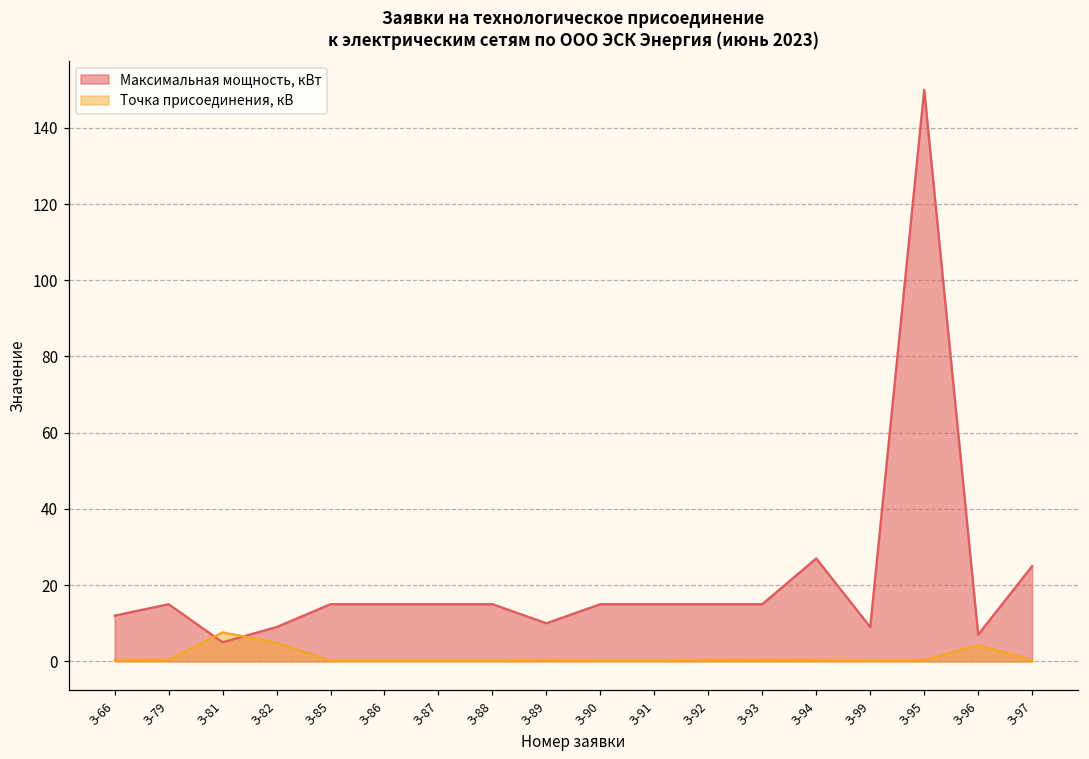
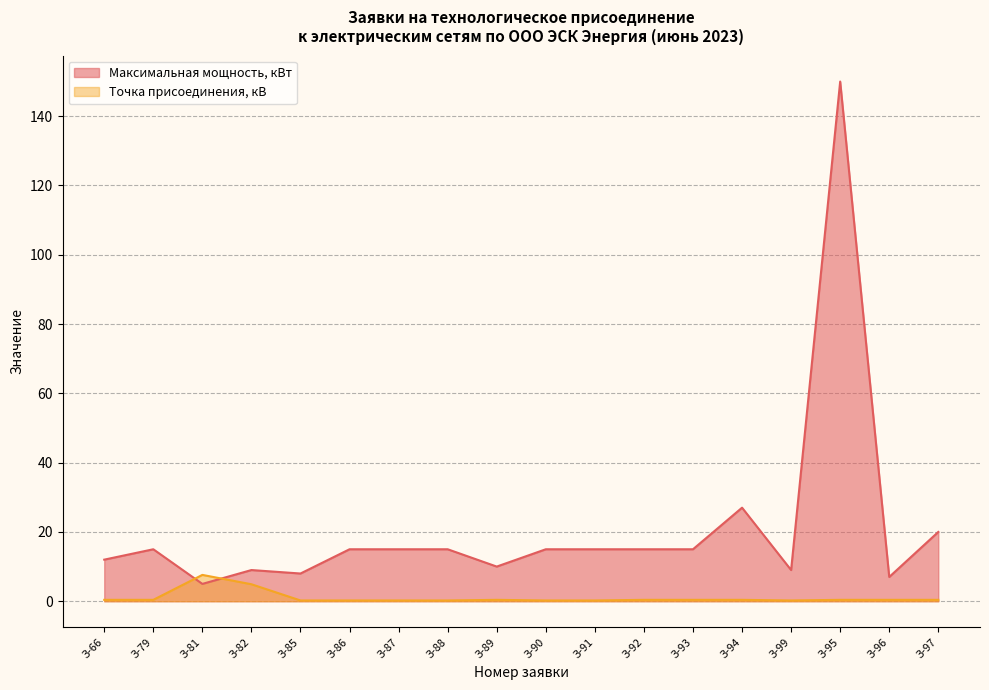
Максимальная мощность, кВт, З-85: 15 -> 8
Точка присоединения, кВ, З-96: 4 -> 0
Максимальная мощность, кВт, З-97: 25 -> 20
